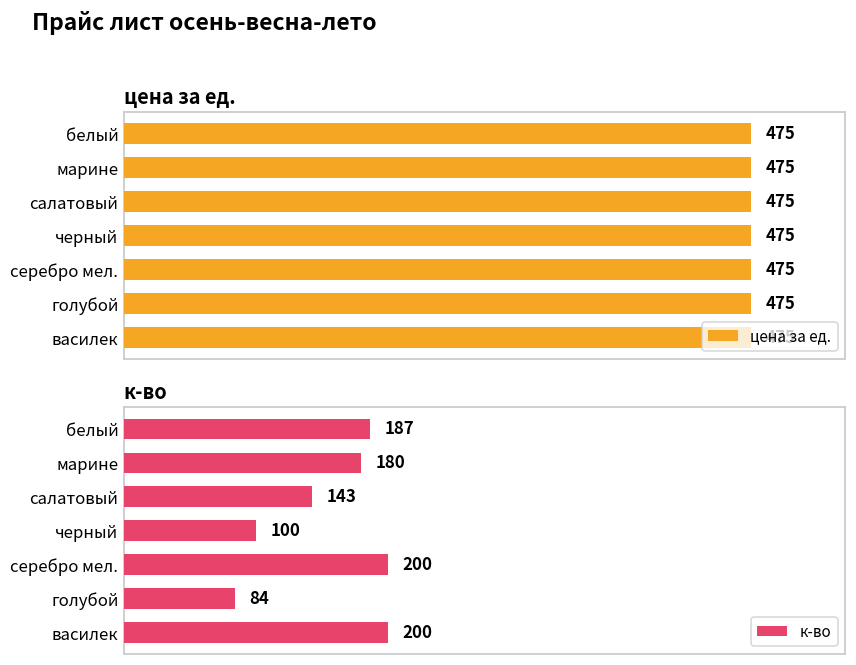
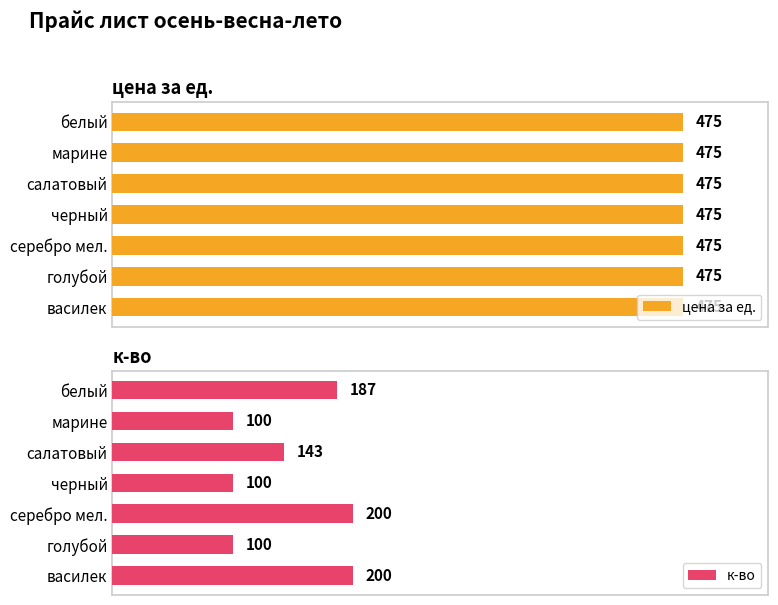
к-во, марине: 180 -> 100
к-во, голубой: 84 -> 100
